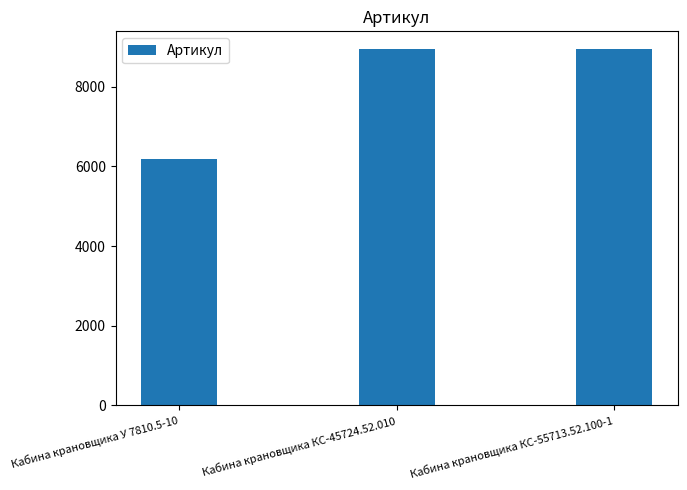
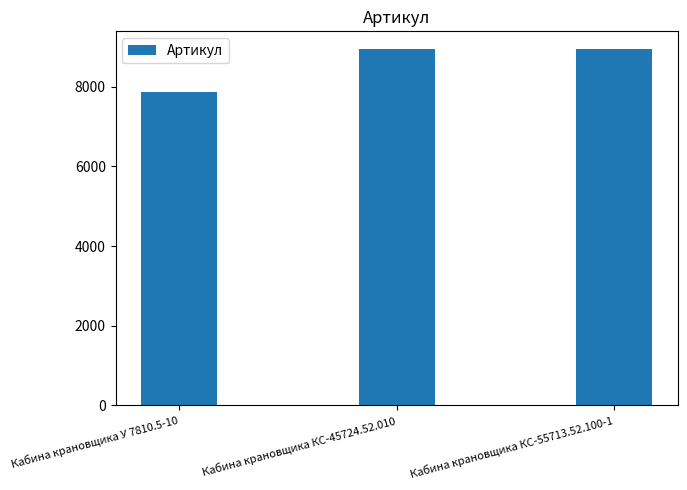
Кабина крановщика У 7810.5-10: 6200 -> 7900
